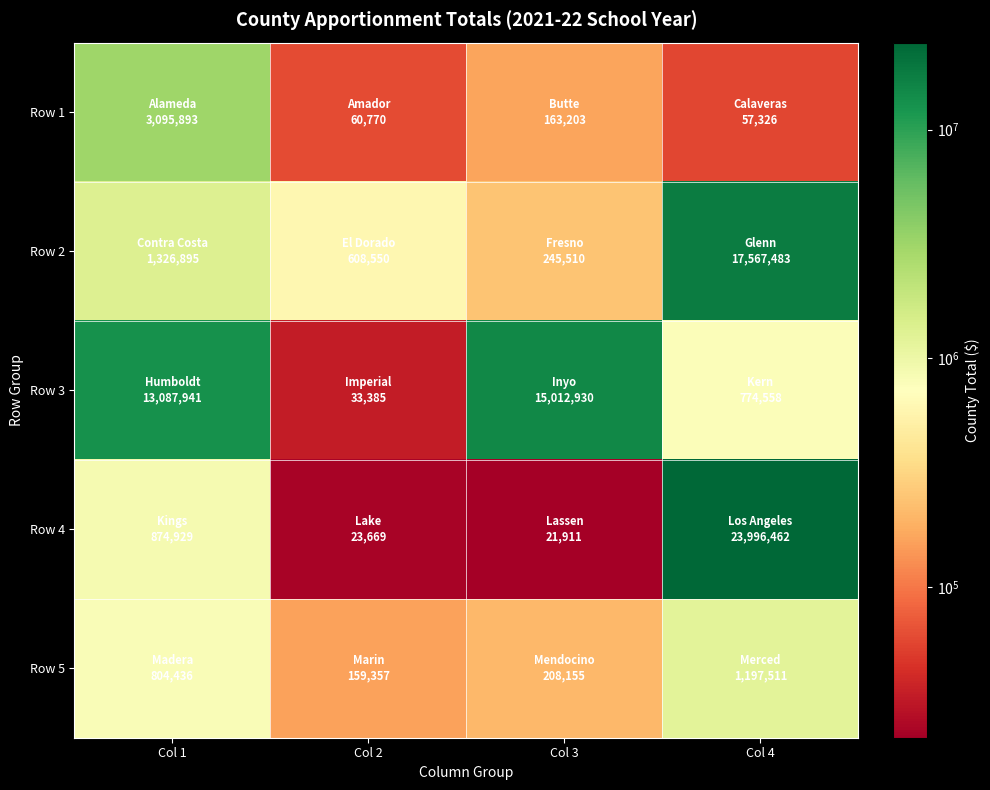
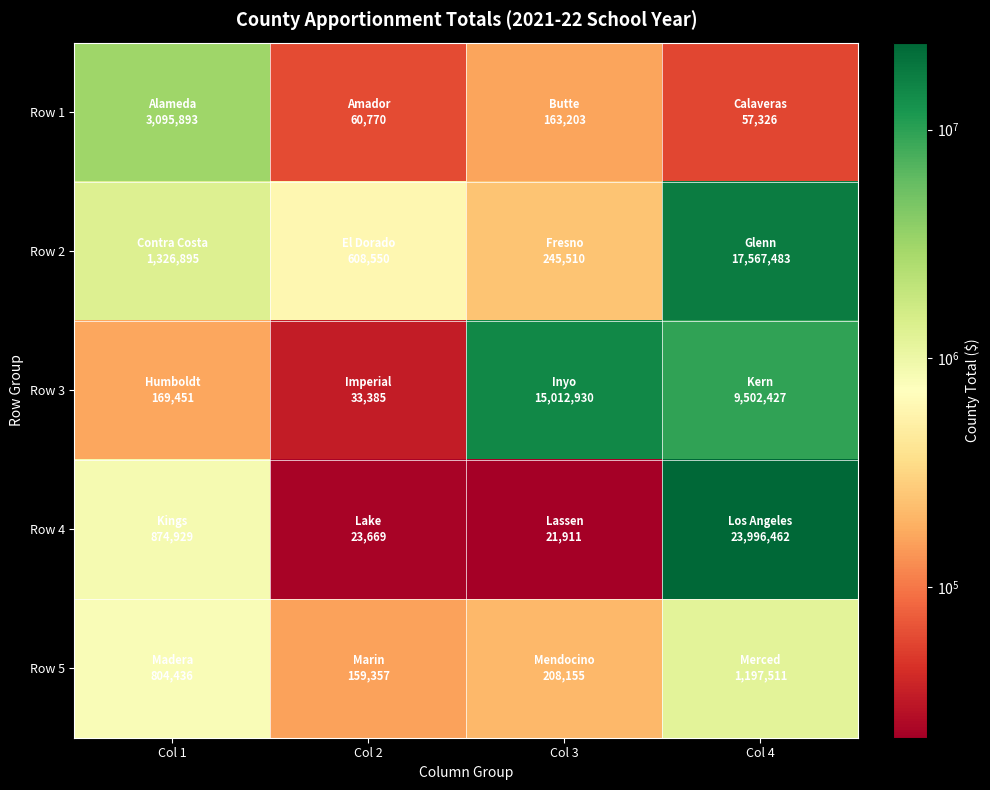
Row 3, Col 1: 13,087,941 -> 169,451
Row 3, Col 4: 774,558 -> 9,502,427
